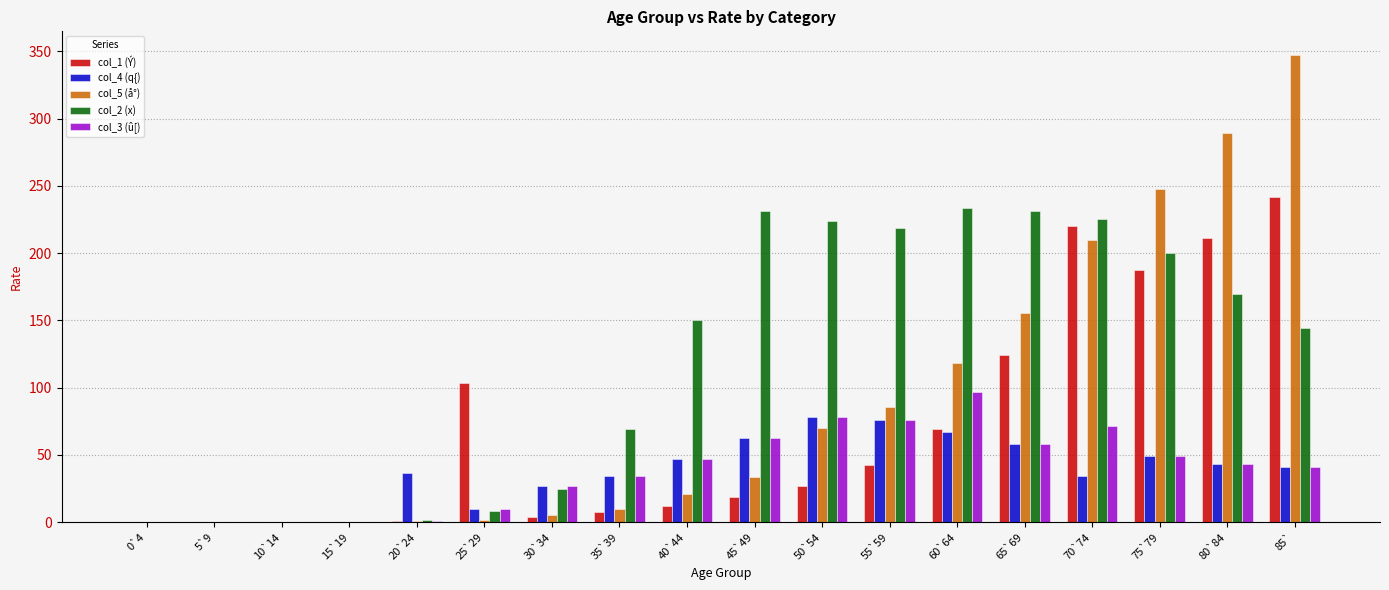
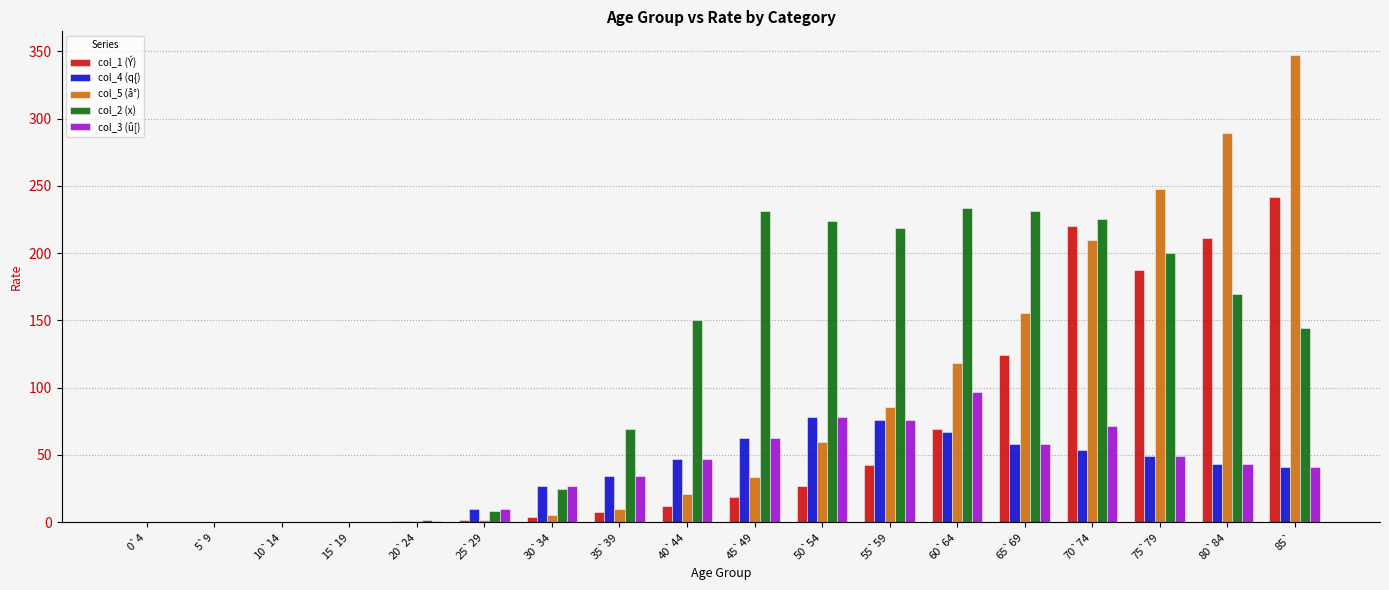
col_4 (q{), 20`24: 37 -> 1
col_1 (Ý), 25`29: 104 -> 2
col_5 (å°), 50`54: 70 -> 60
col_4 (q{), 70`74: 35 -> 54
